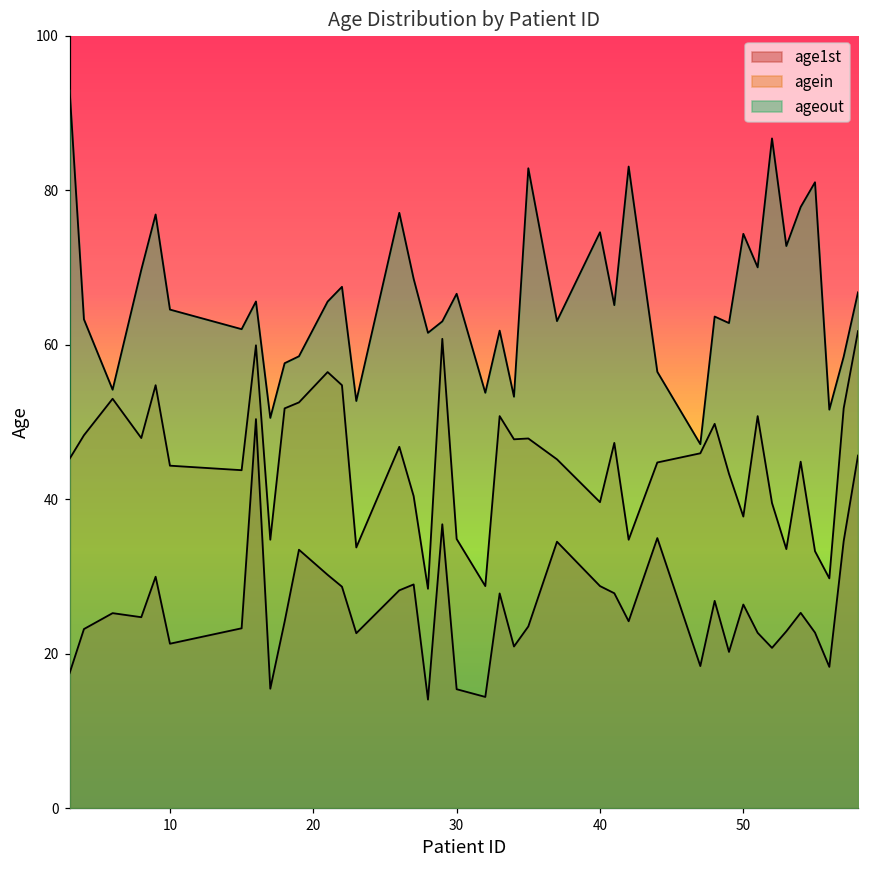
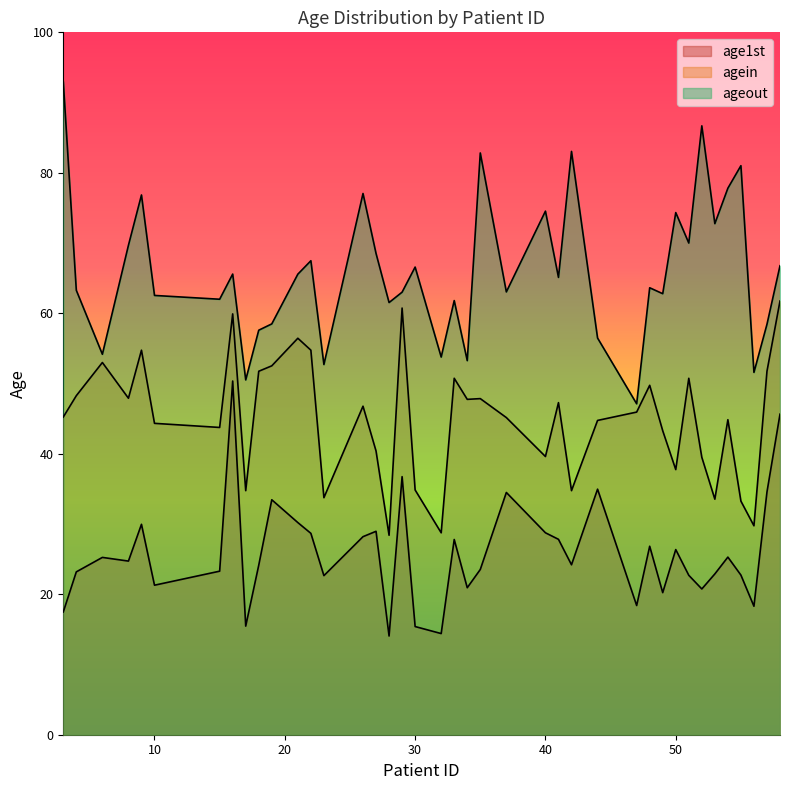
ageout, 10: 65 -> 63
